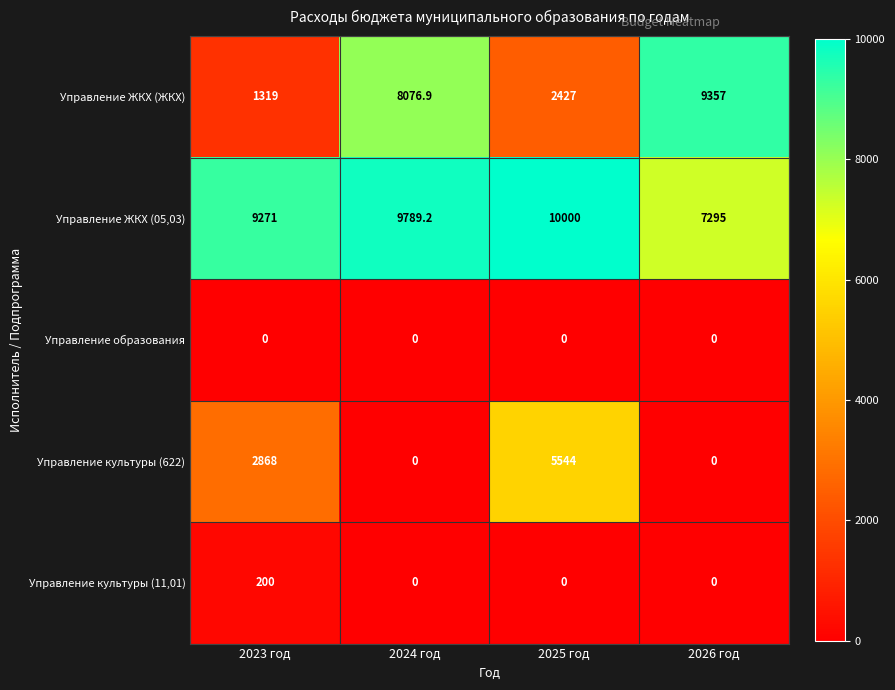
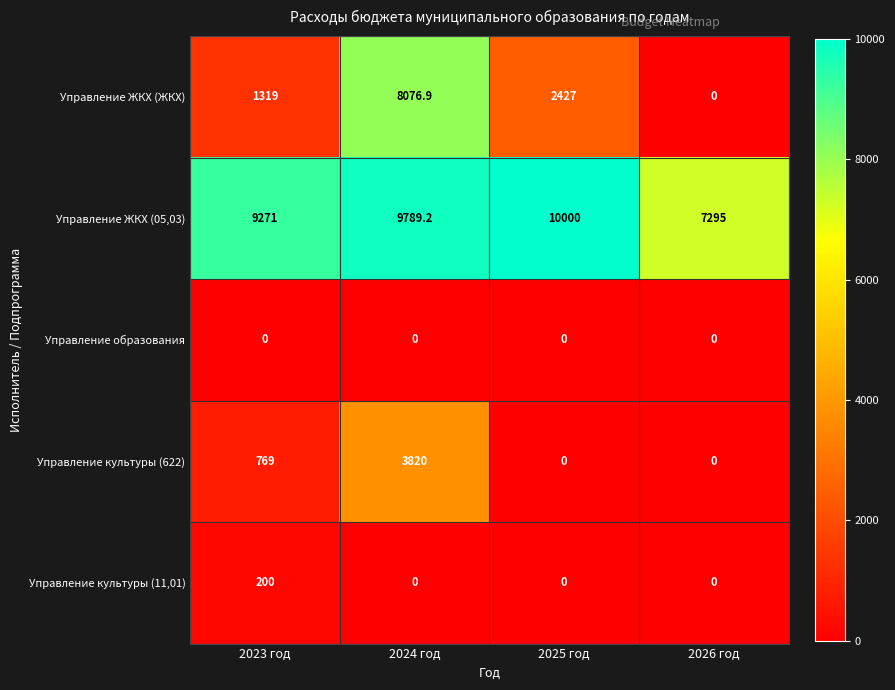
Управление ЖКХ (ЖКХ), 2026 год: 9357 -> 0
Управление культуры (622), 2023 год: 2868 -> 769
Управление культуры (622), 2024 год: 0 -> 3820
Управление культуры (622), 2025 год: 5544 -> 0
